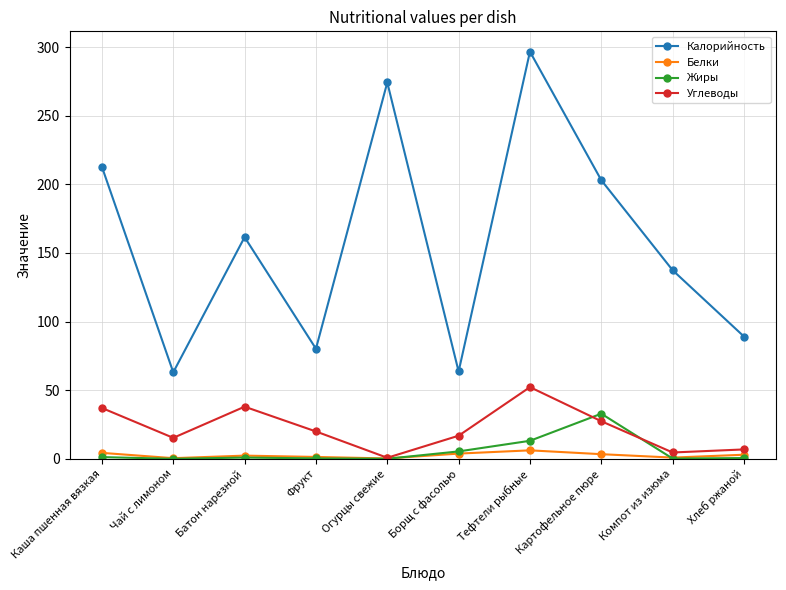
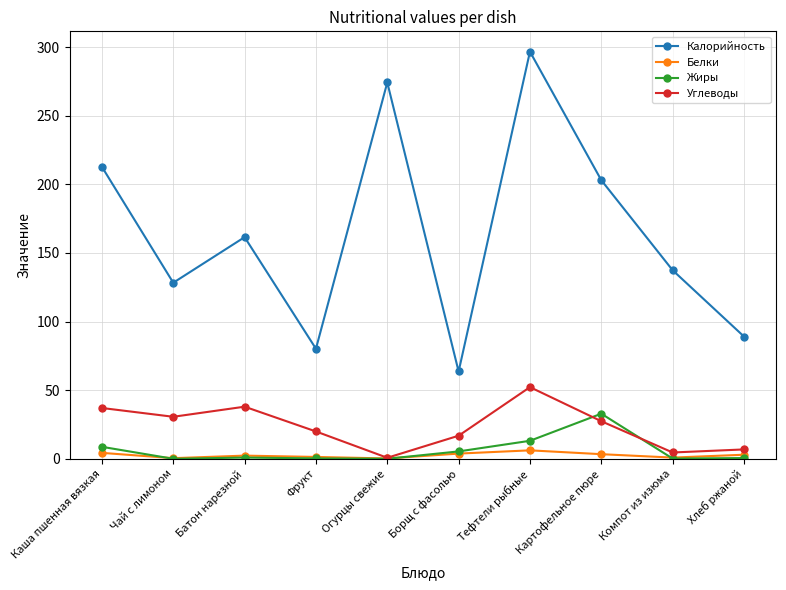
Жиры, Каша пшенная вязкая: 1 -> 9
Калорийность, Чай с лимоном: 63 -> 128
Углеводы, Чай с лимоном: 15 -> 31
